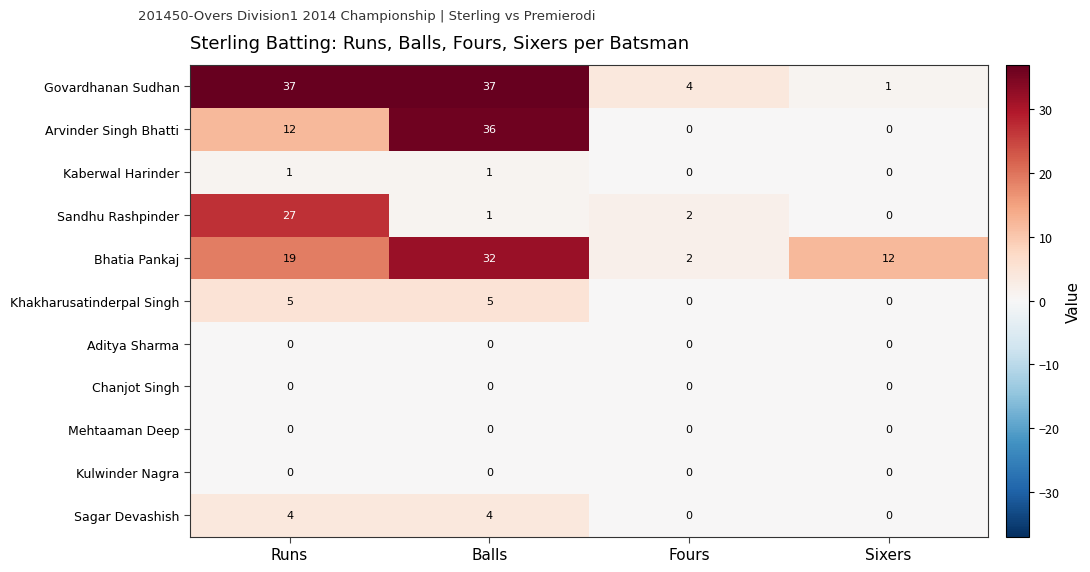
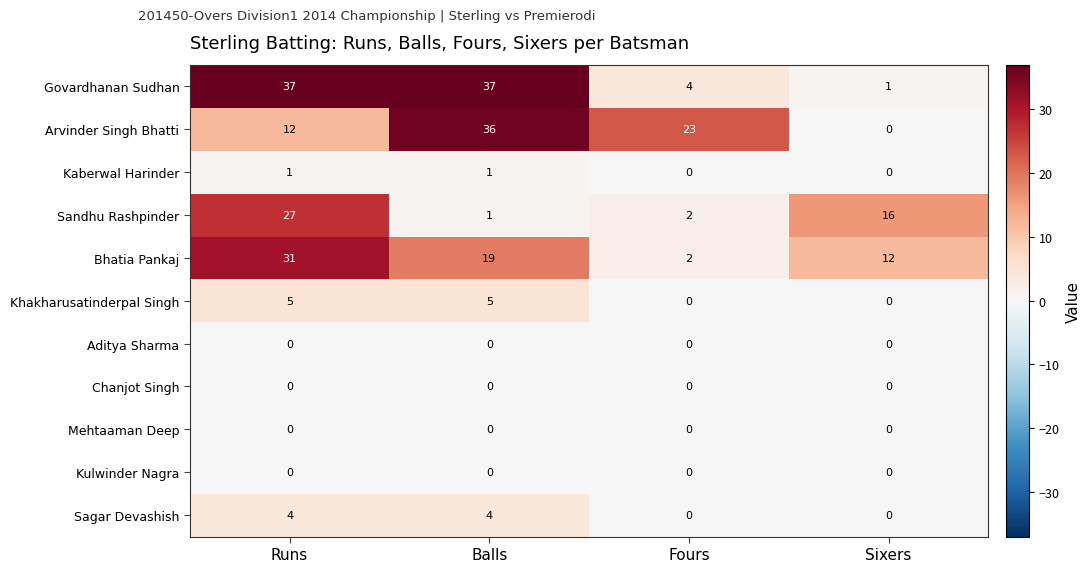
Arvinder Singh Bhatti, Fours: 0 -> 23
Sandhu Rashpinder, Sixers: 0 -> 16
Bhatia Pankaj, Runs: 19 -> 31
Bhatia Pankaj, Balls: 32 -> 19
